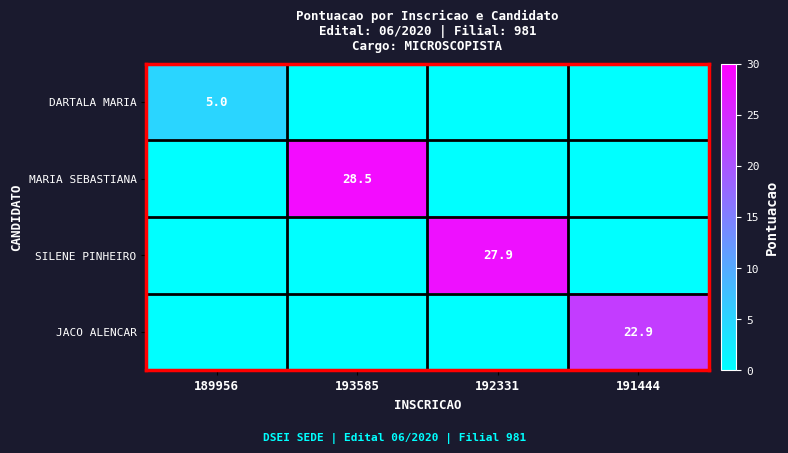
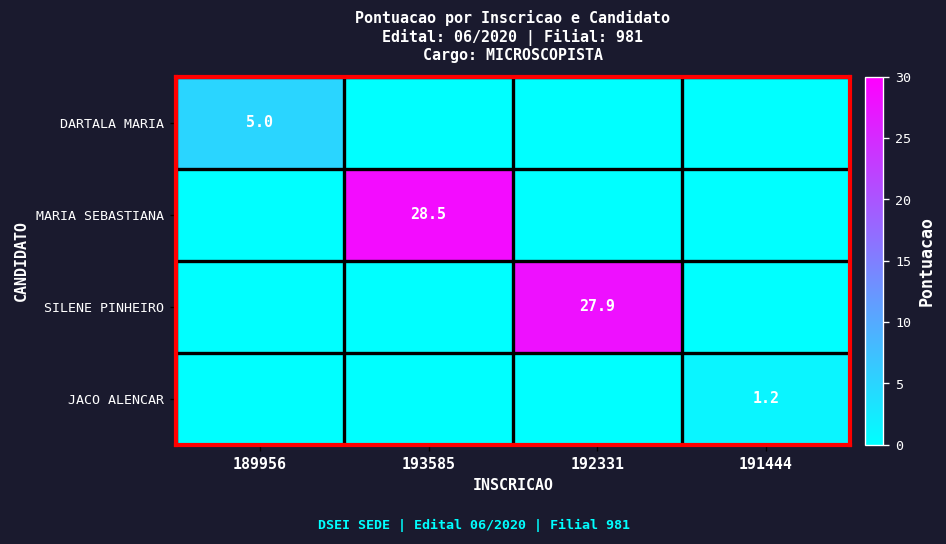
JACO ALENCAR, 191444: 22.9 -> 1.2
